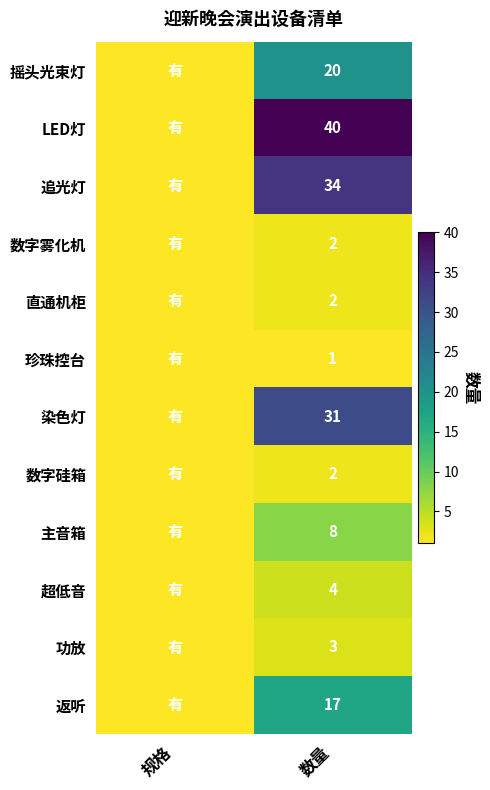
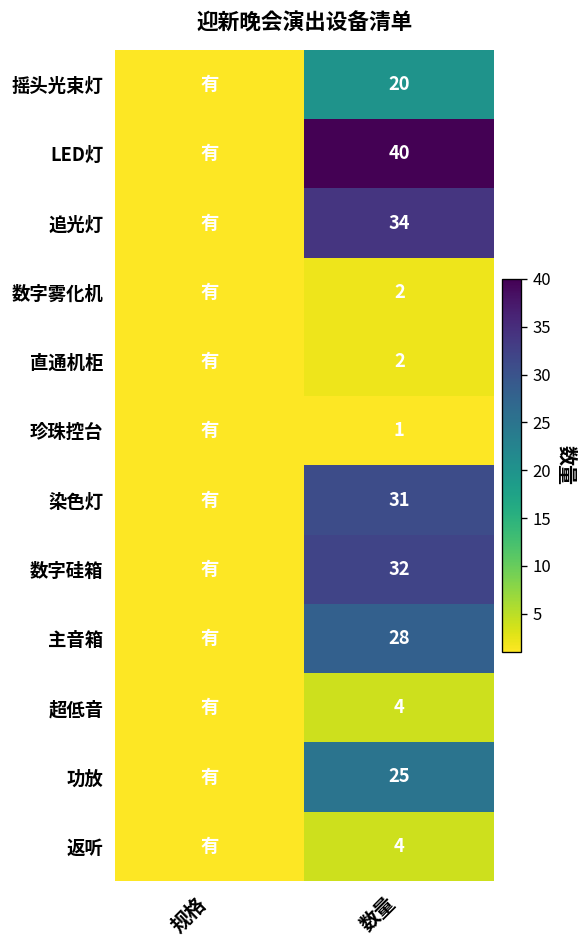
数字硅箱, 数量: 2 -> 32
主音箱, 数量: 8 -> 28
功放, 数量: 3 -> 25
返听, 数量: 17 -> 4
